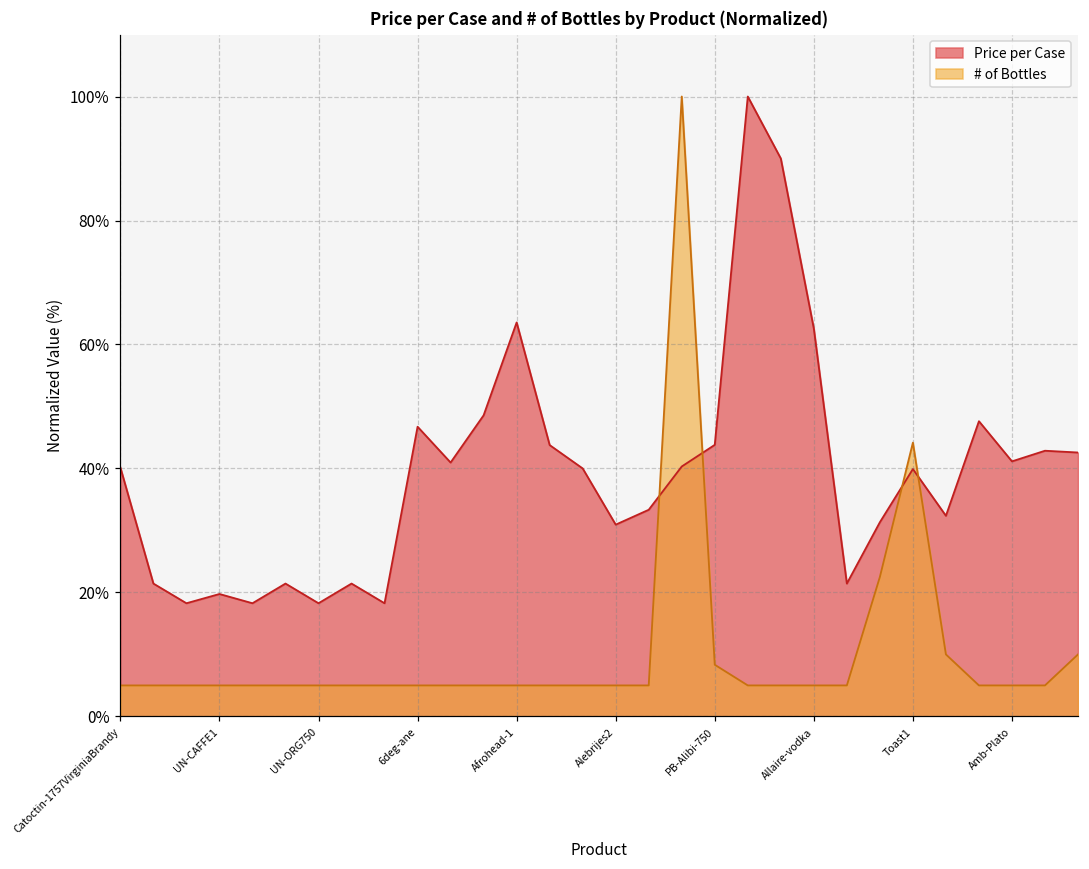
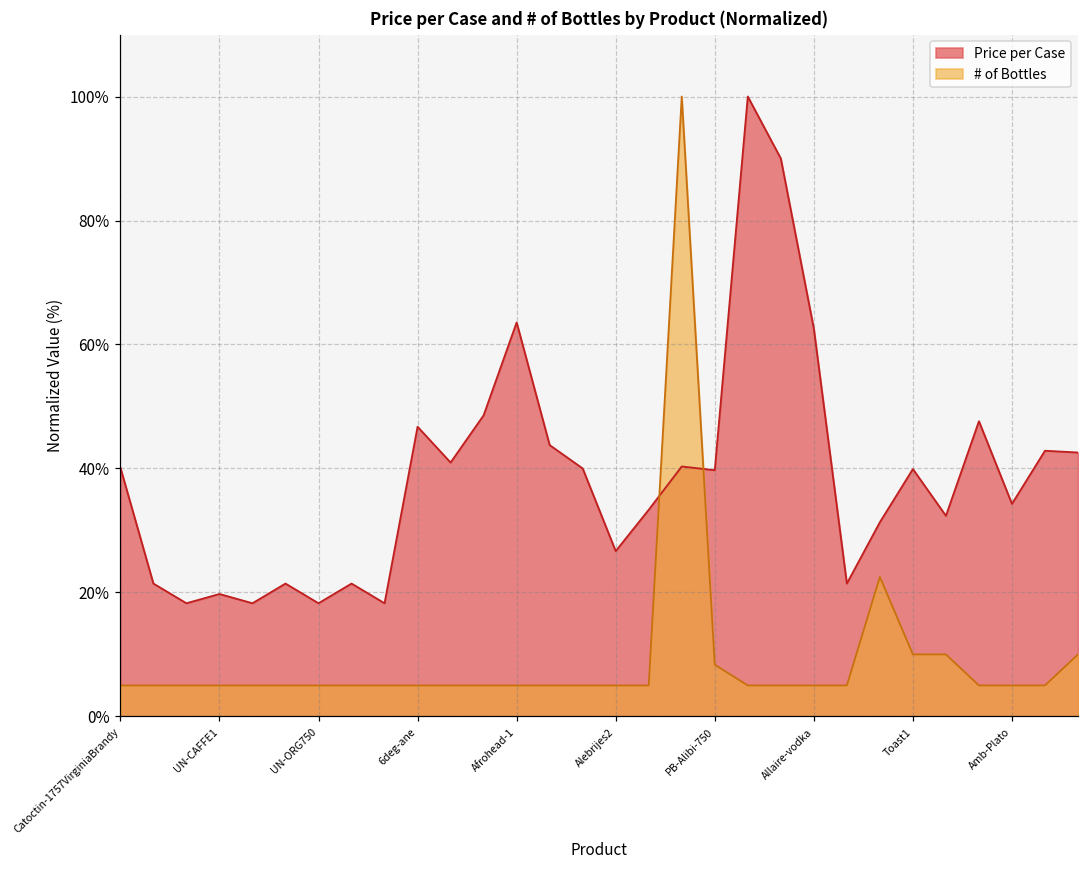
Price per Case, Alebrijes2: 31% -> 27%
Price per Case, PB-Alibi-750: 44% -> 40%
# of Bottles, Toast1: 44% -> 10%
Price per Case, Amb-Plato: 41% -> 34%
